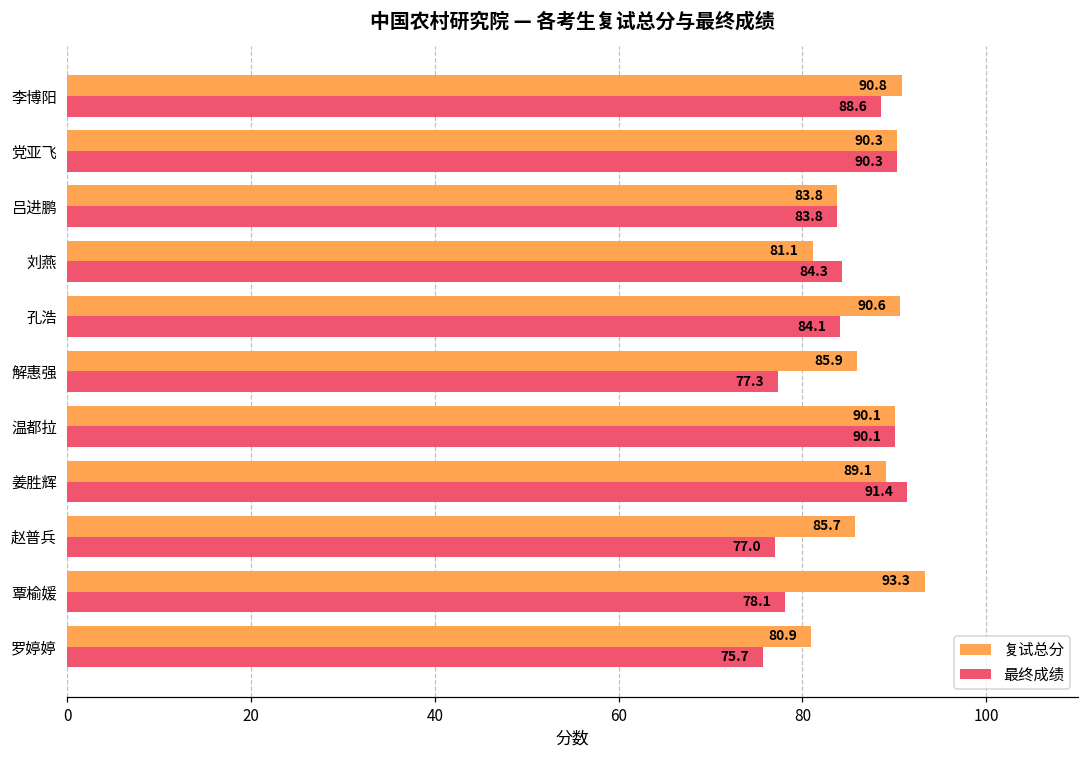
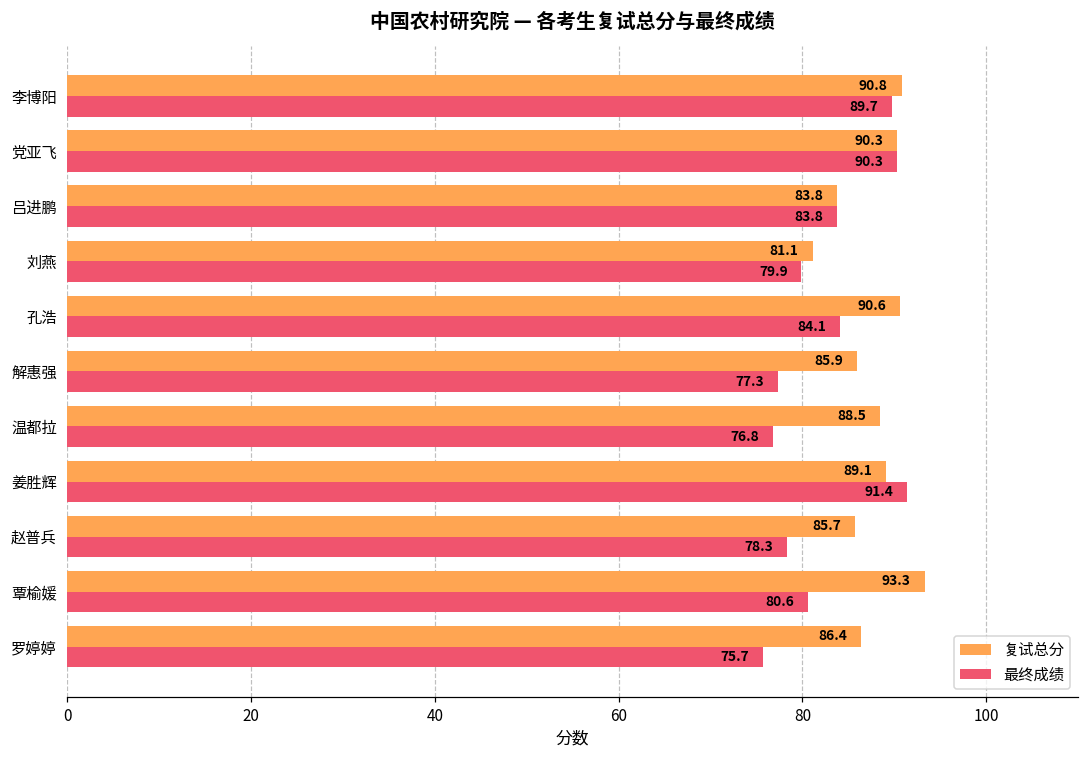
最终成绩, 李博阳: 88.6 -> 89.7
最终成绩, 刘燕: 84.3 -> 79.9
复试总分, 温都拉: 90.1 -> 88.5
最终成绩, 温都拉: 90.1 -> 76.8
最终成绩, 赵普兵: 77.0 -> 78.3
最终成绩, 覃榆媛: 78.1 -> 80.6
复试总分, 罗婷婷: 80.9 -> 86.4
